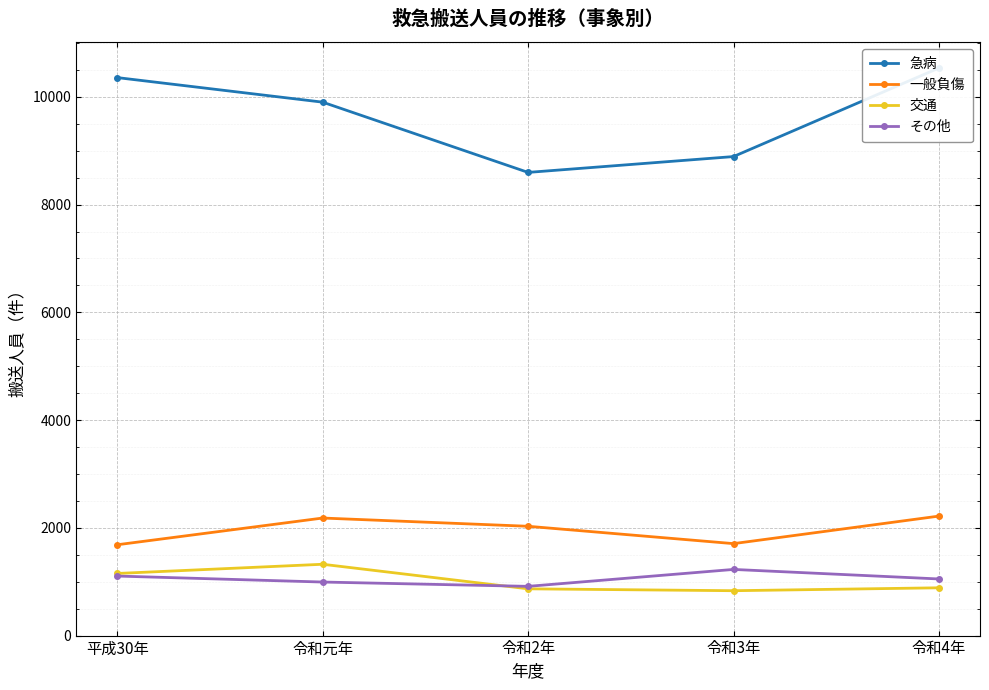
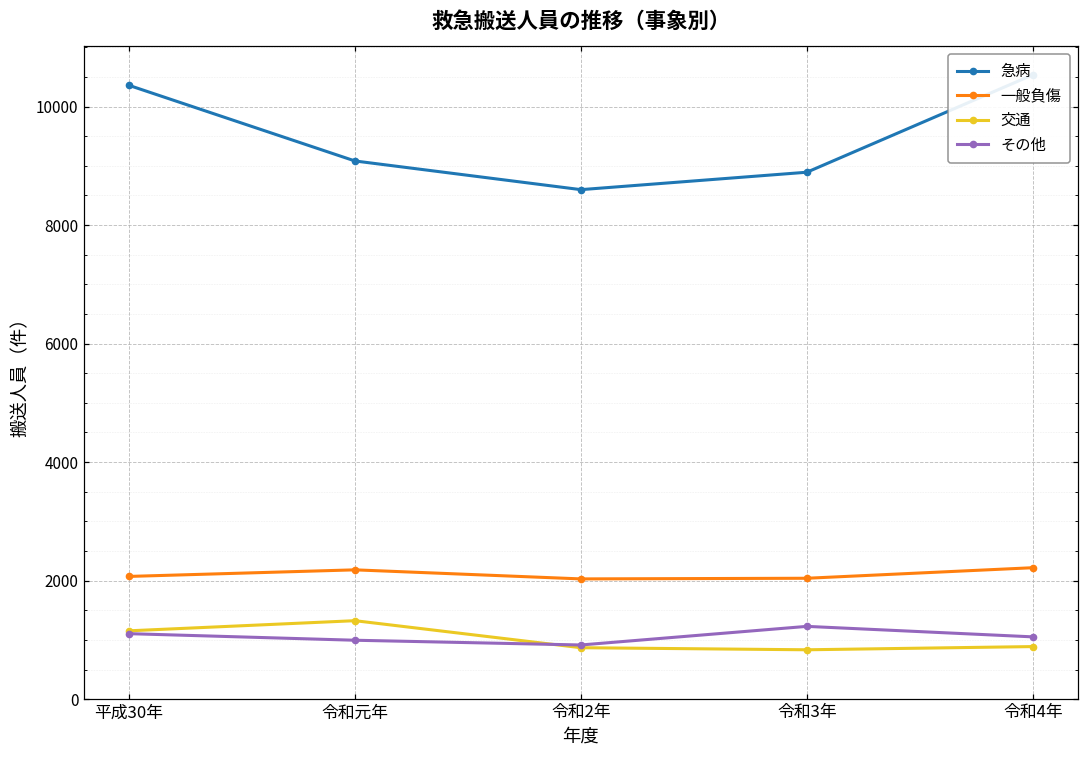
一般負傷, 平成30年: 1700 -> 2100
急病, 令和元年: 9900 -> 9100
一般負傷, 令和3年: 1700 -> 2000
